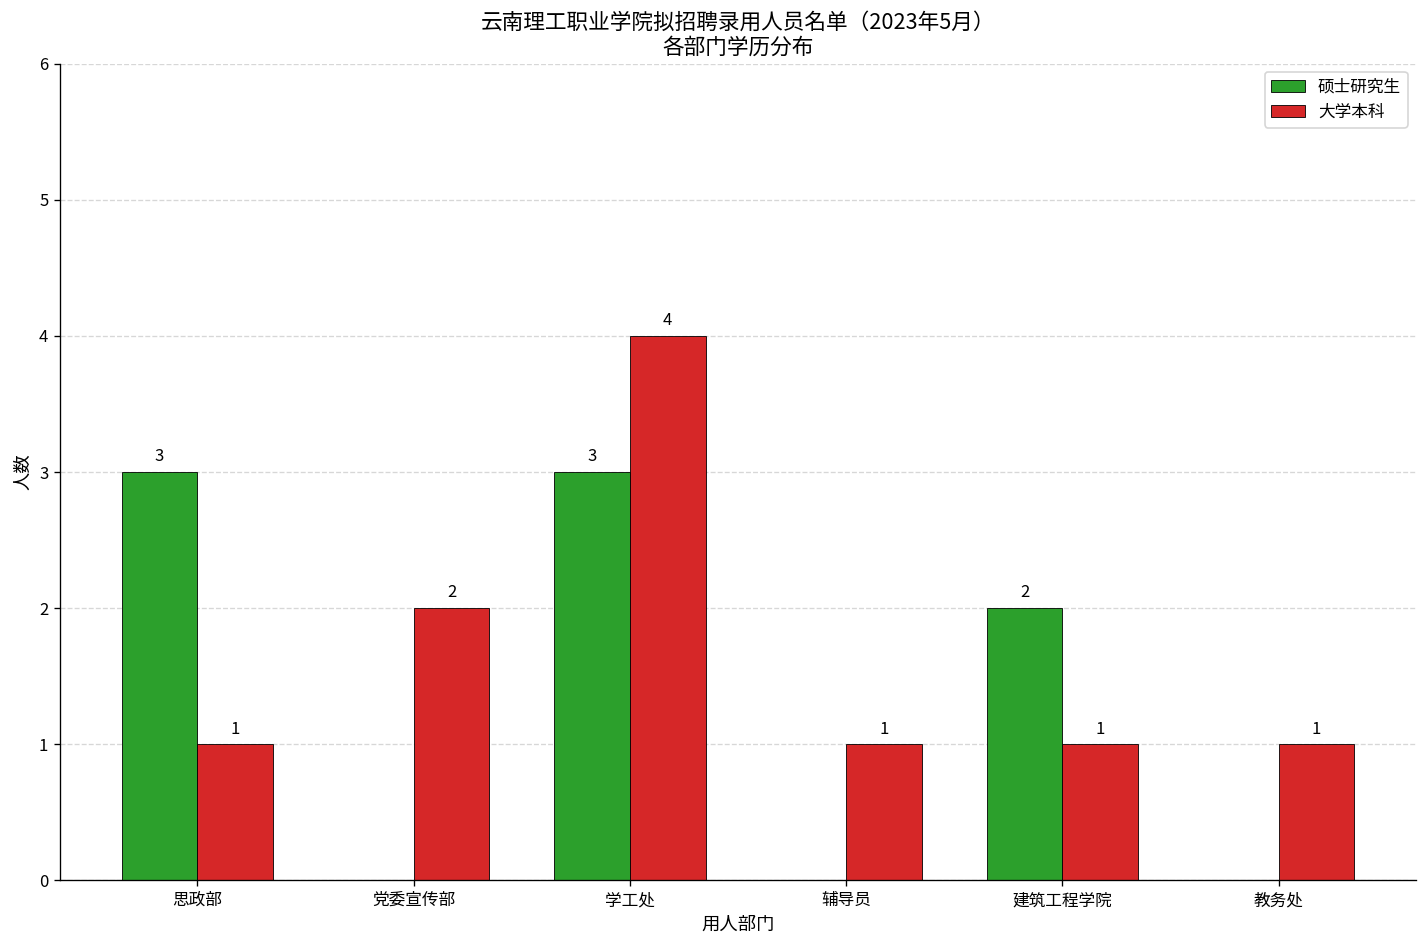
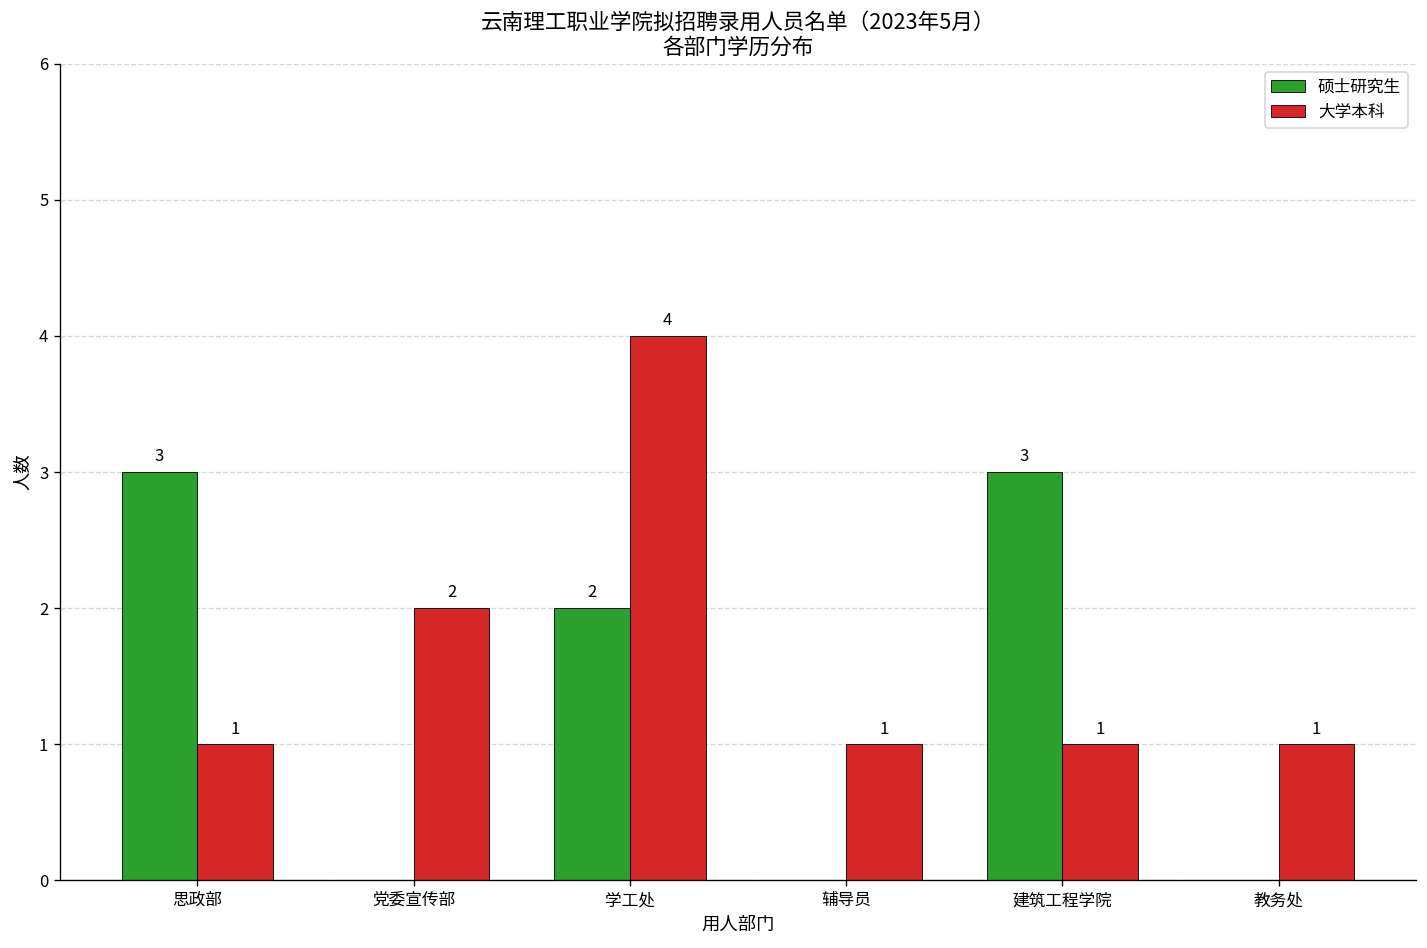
硕士研究生, 学工处: 3 -> 2
硕士研究生, 建筑工程学院: 2 -> 3
